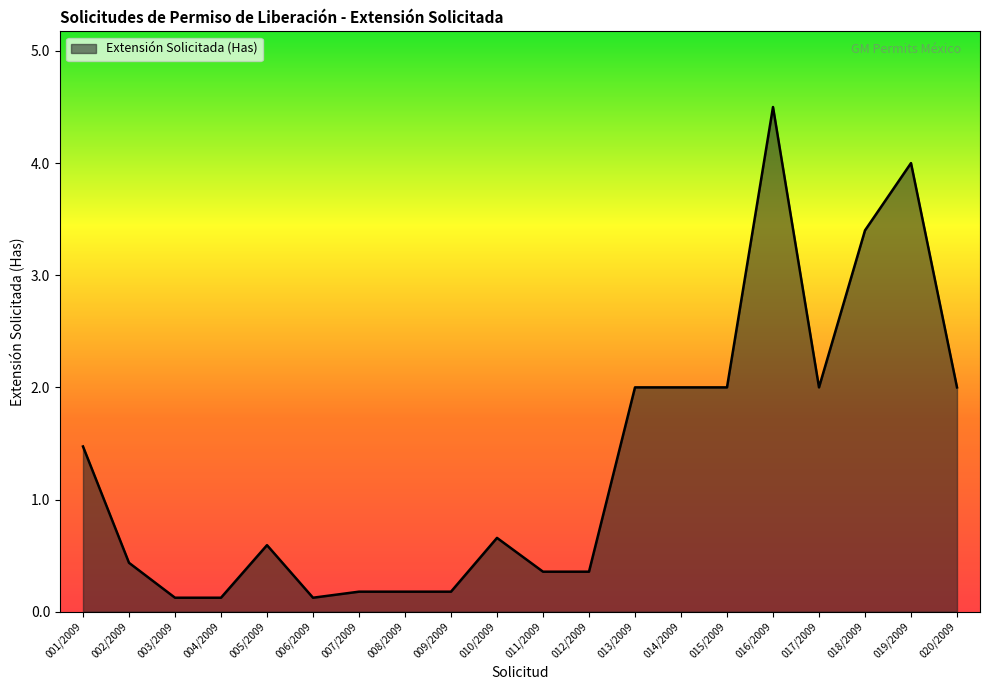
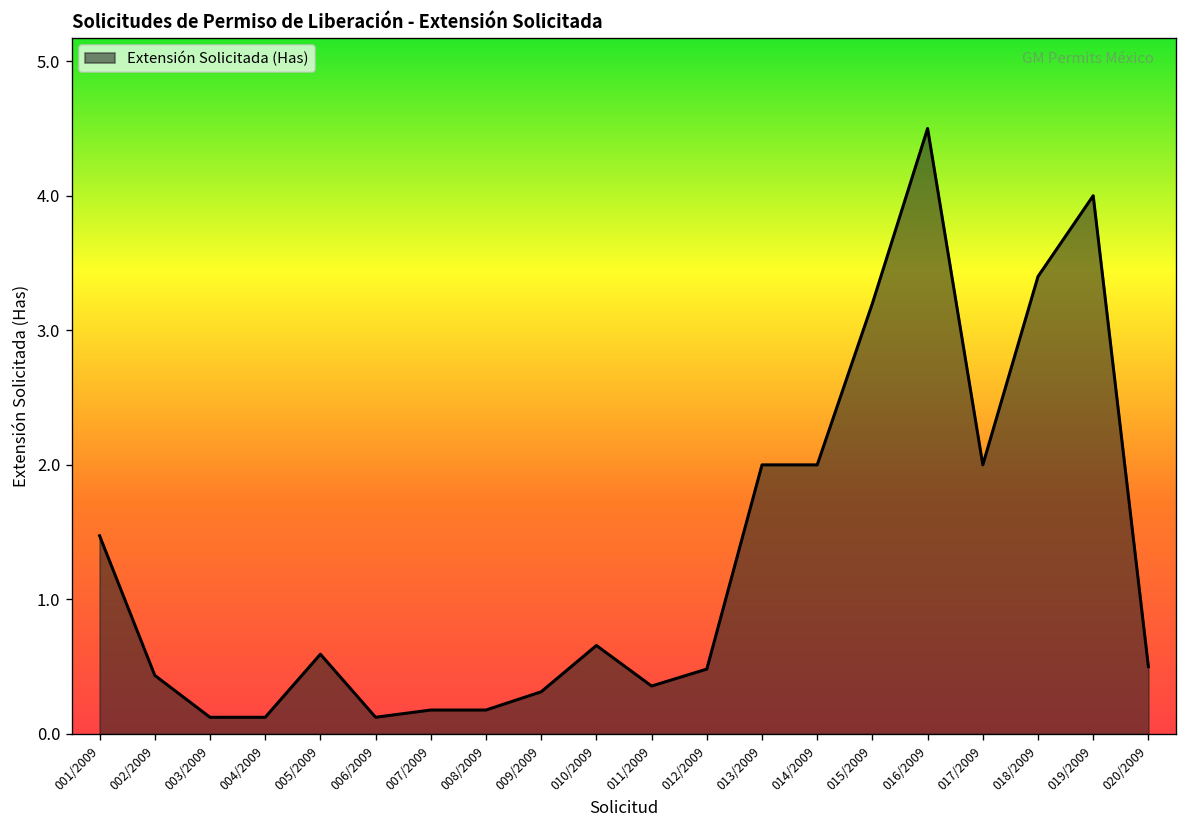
009/2009: 0.18 -> 0.31
012/2009: 0.36 -> 0.48
015/2009: 2.0 -> 3.2
020/2009: 2.0 -> 0.5
